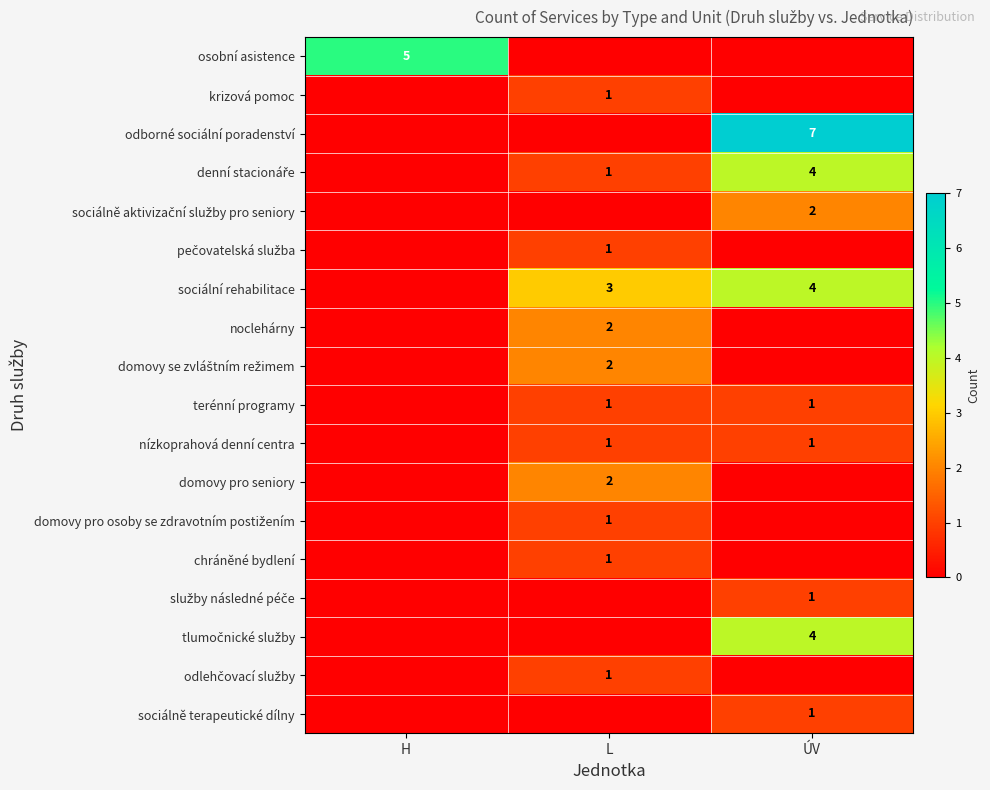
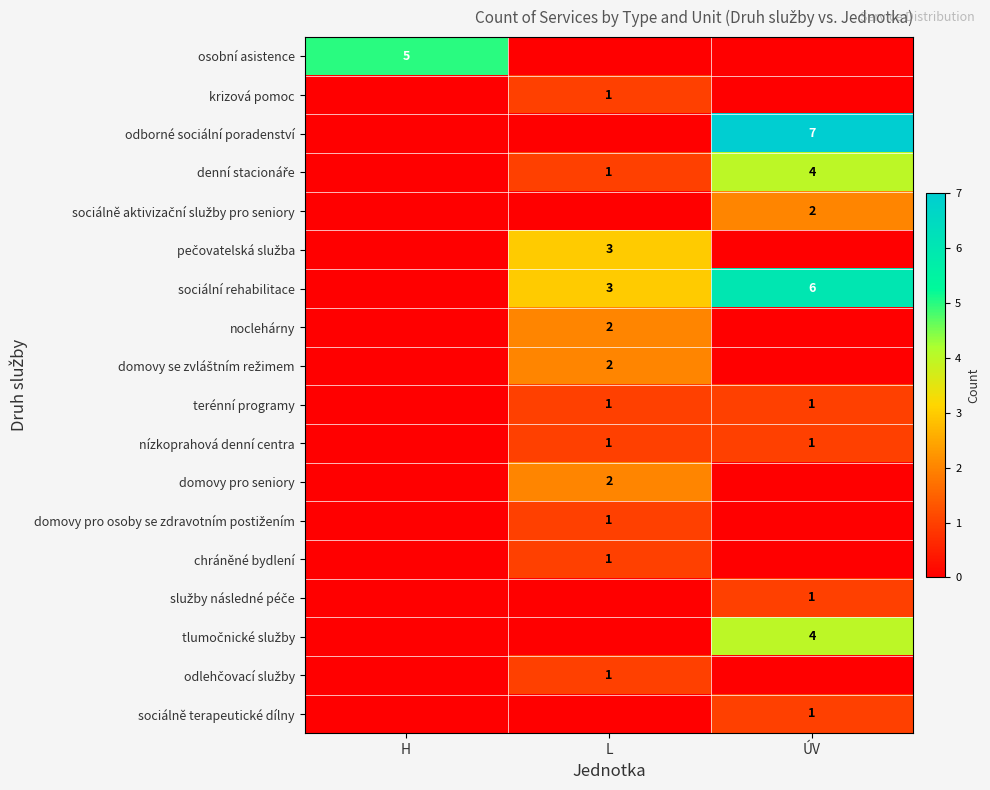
pečovatelská služba, L: 1 -> 3
sociální rehabilitace, ÚV: 4 -> 6
